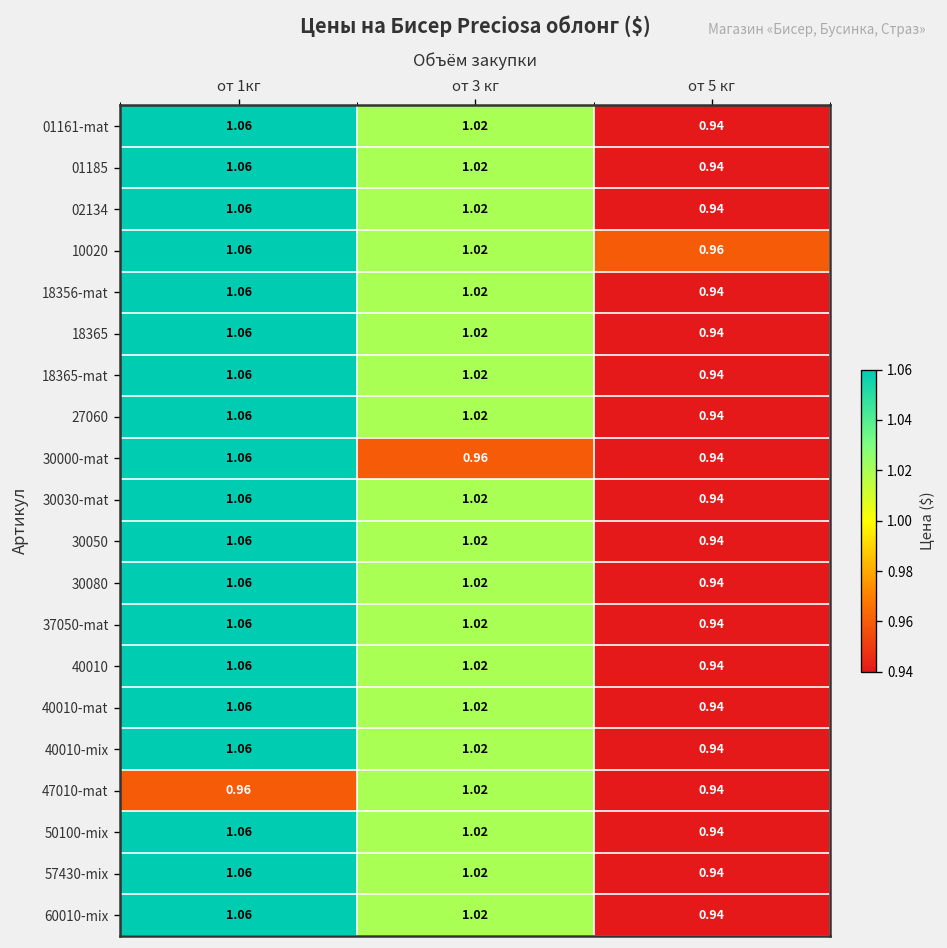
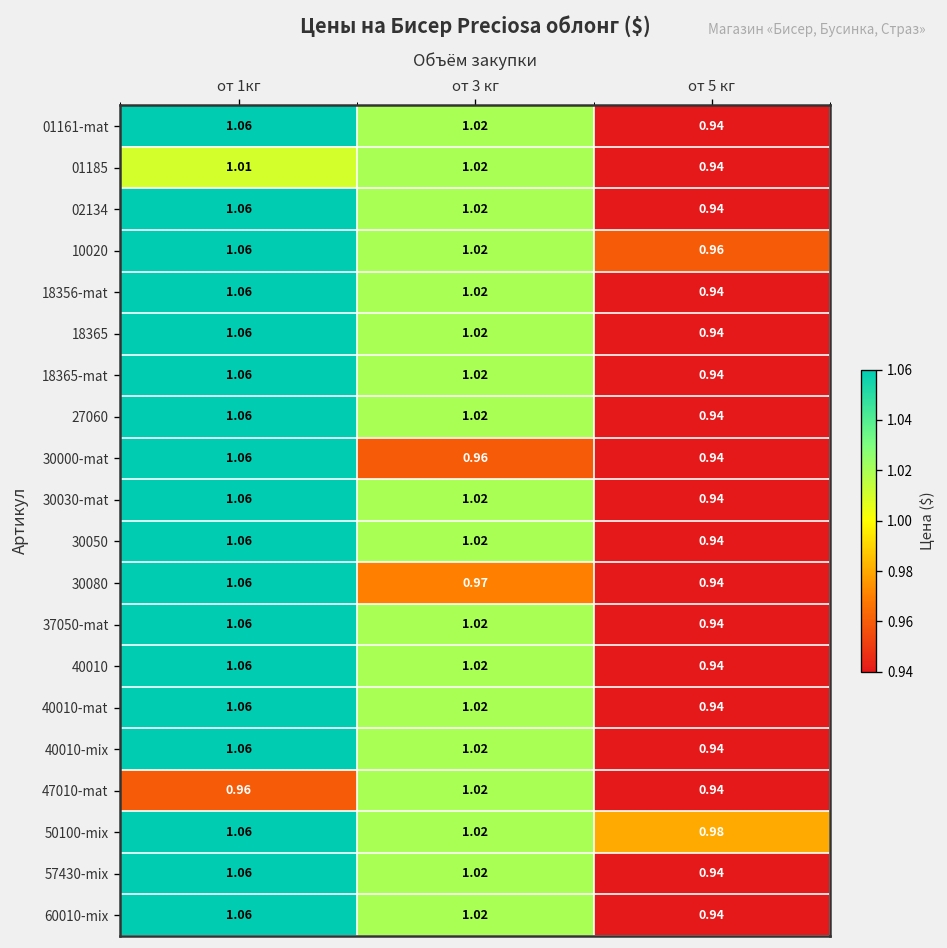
01185, от 1кг: 1.06 -> 1.01
30080, от 3 кг: 1.02 -> 0.97
50100-mix, от 5 кг: 0.94 -> 0.98
